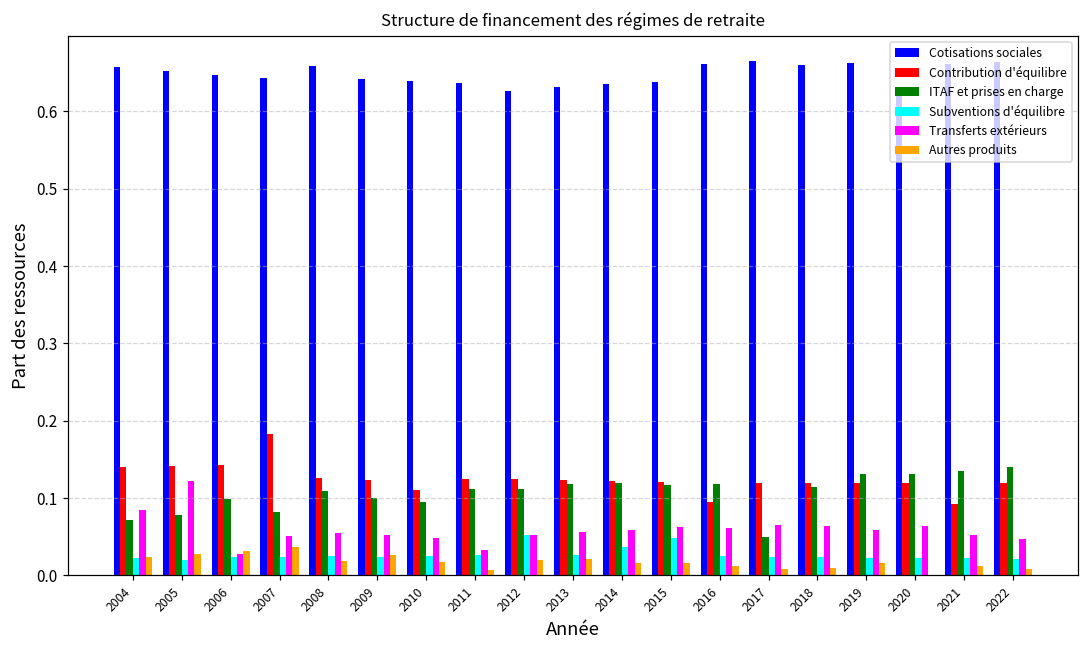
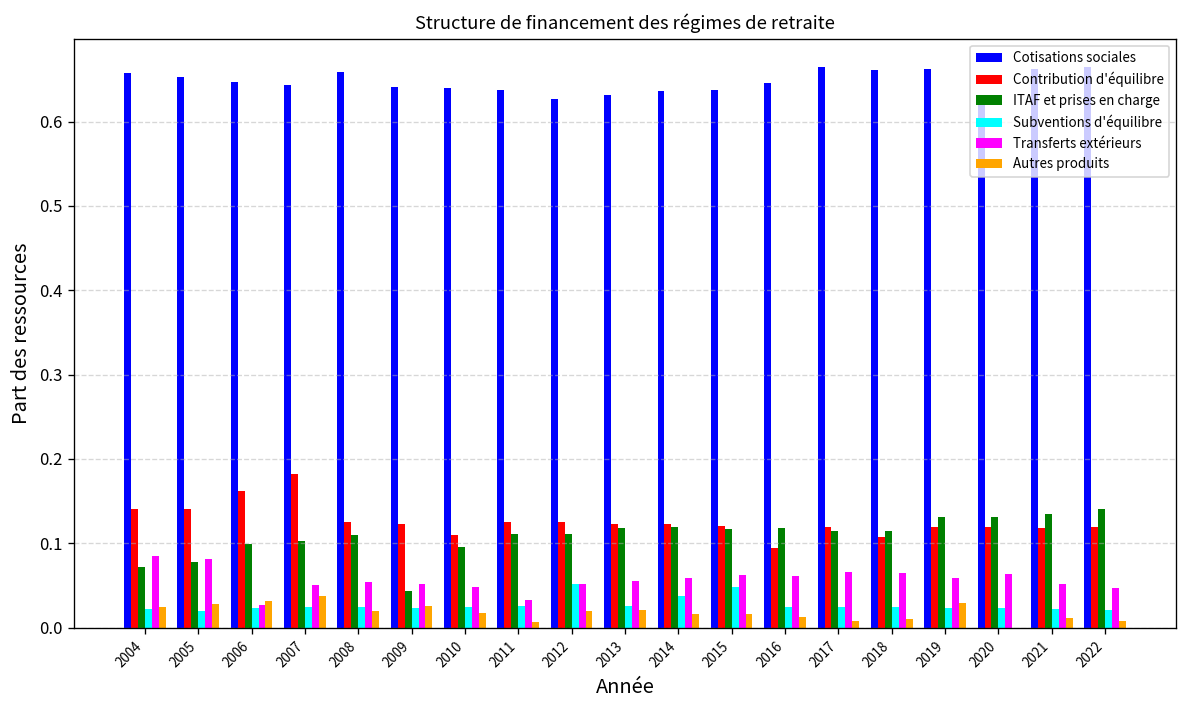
Transferts extérieurs, 2005: 0.12 -> 0.08
Contribution d'équilibre, 2006: 0.14 -> 0.16
ITAF et prises en charge, 2007: 0.08 -> 0.10
ITAF et prises en charge, 2009: 0.10 -> 0.04
Cotisations sociales, 2016: 0.66 -> 0.65
ITAF et prises en charge, 2017: 0.05 -> 0.11
Contribution d'équilibre, 2018: 0.12 -> 0.11
Autres produits, 2019: 0.02 -> 0.03
Contribution d'équilibre, 2021: 0.09 -> 0.12
